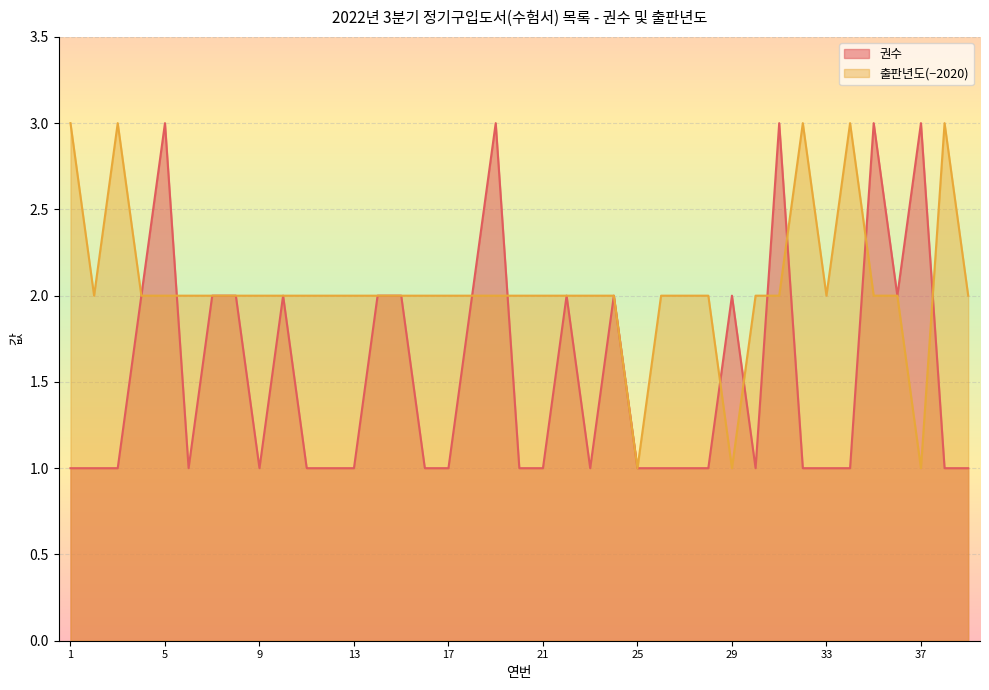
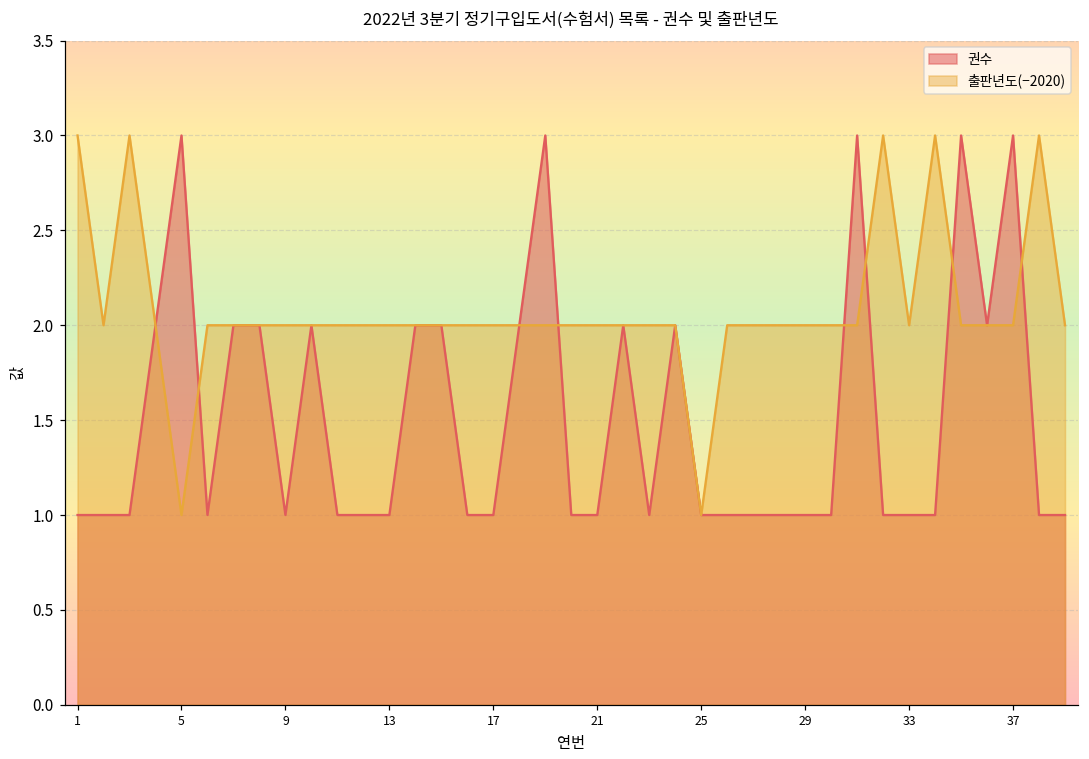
출판년도(−2020), 5: 2 -> 1
권수, 29: 2.00 -> 1.00
출판년도(−2020), 29: 1.00 -> 2.00
출판년도(−2020), 37: 1.00 -> 2.00
